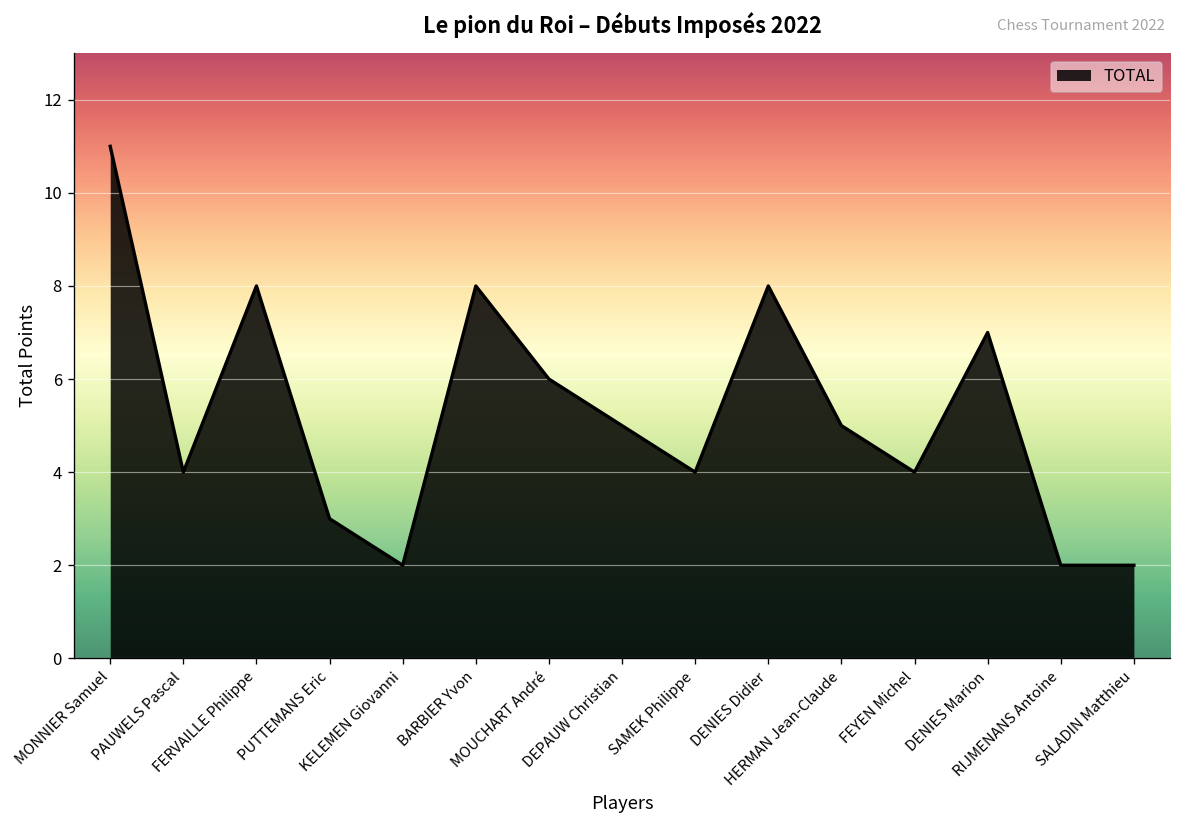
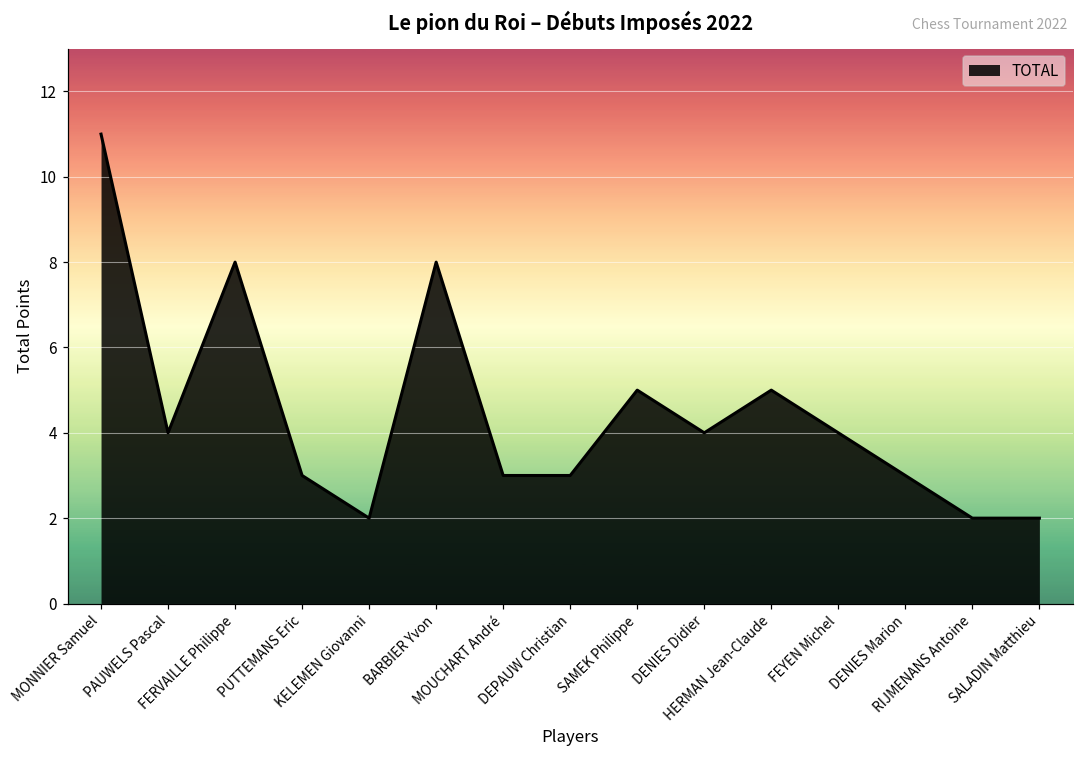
MOUCHART André: 6 -> 3
DEPAUW Christian: 5 -> 3
SAMEK Philippe: 4 -> 5
DENIES Didier: 8 -> 4
DENIES Marion: 7 -> 3
